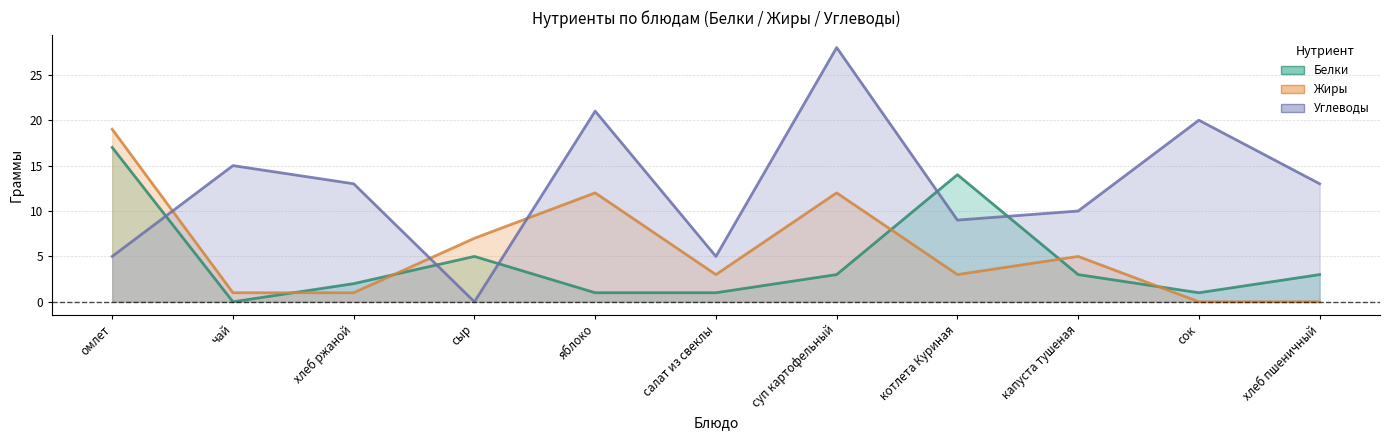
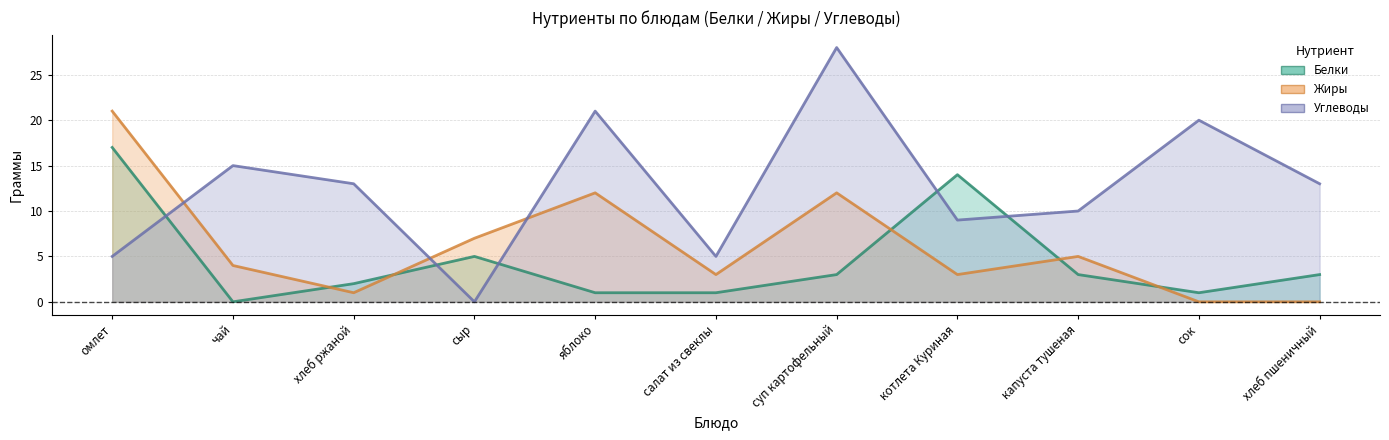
Жиры, омлет: 19 -> 21
Жиры, чай: 1 -> 4
